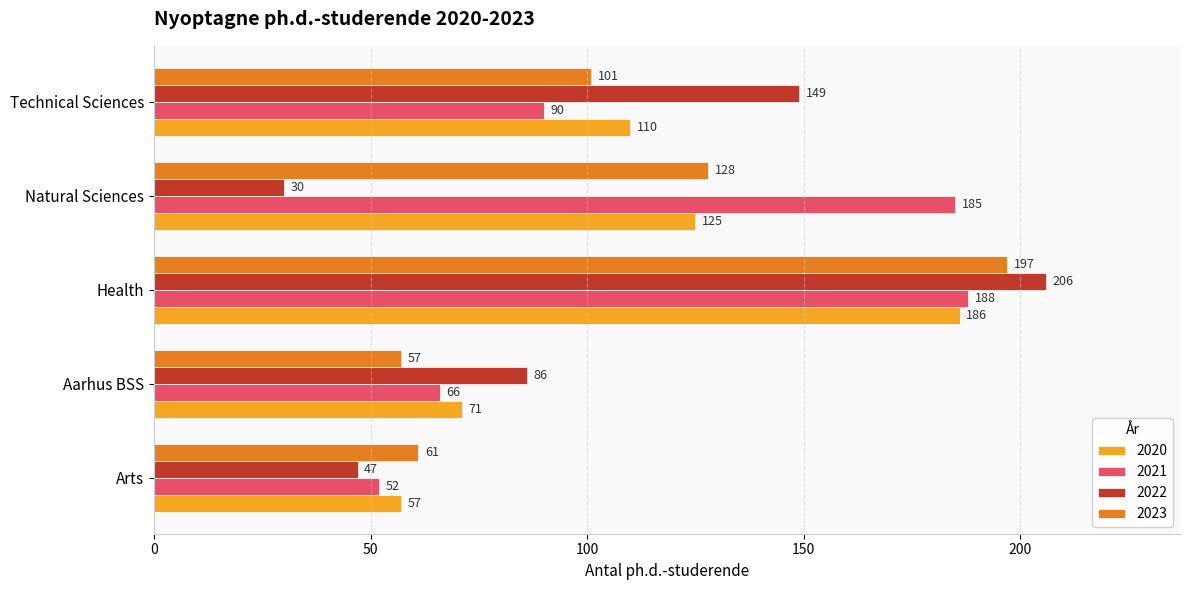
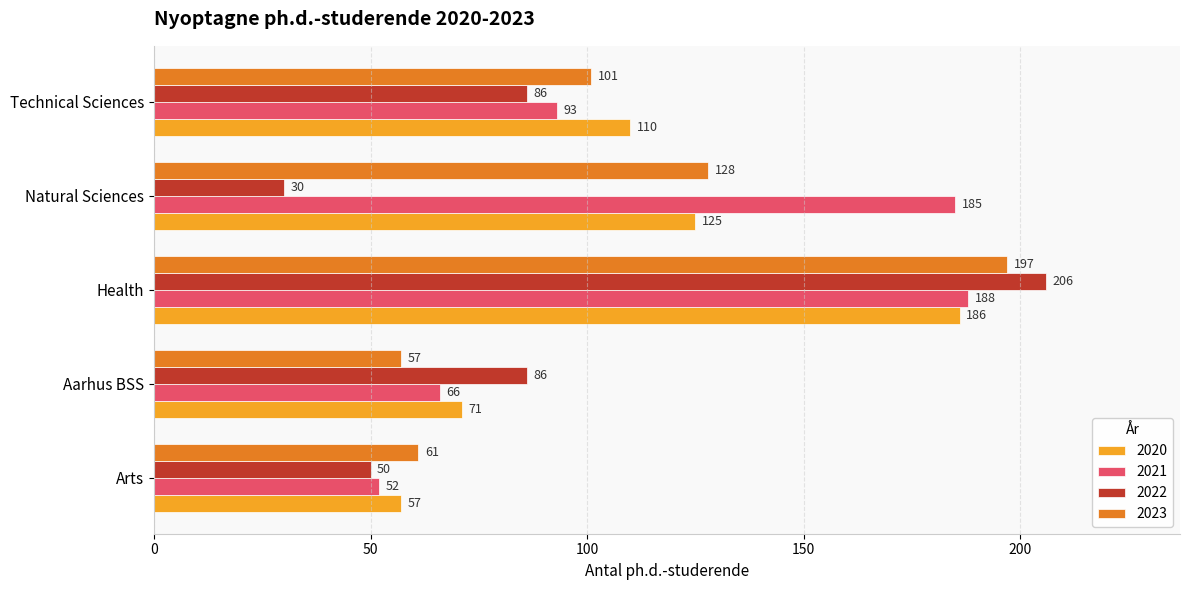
2022, Technical Sciences: 149 -> 86
2021, Technical Sciences: 90 -> 93
2022, Arts: 47 -> 50
